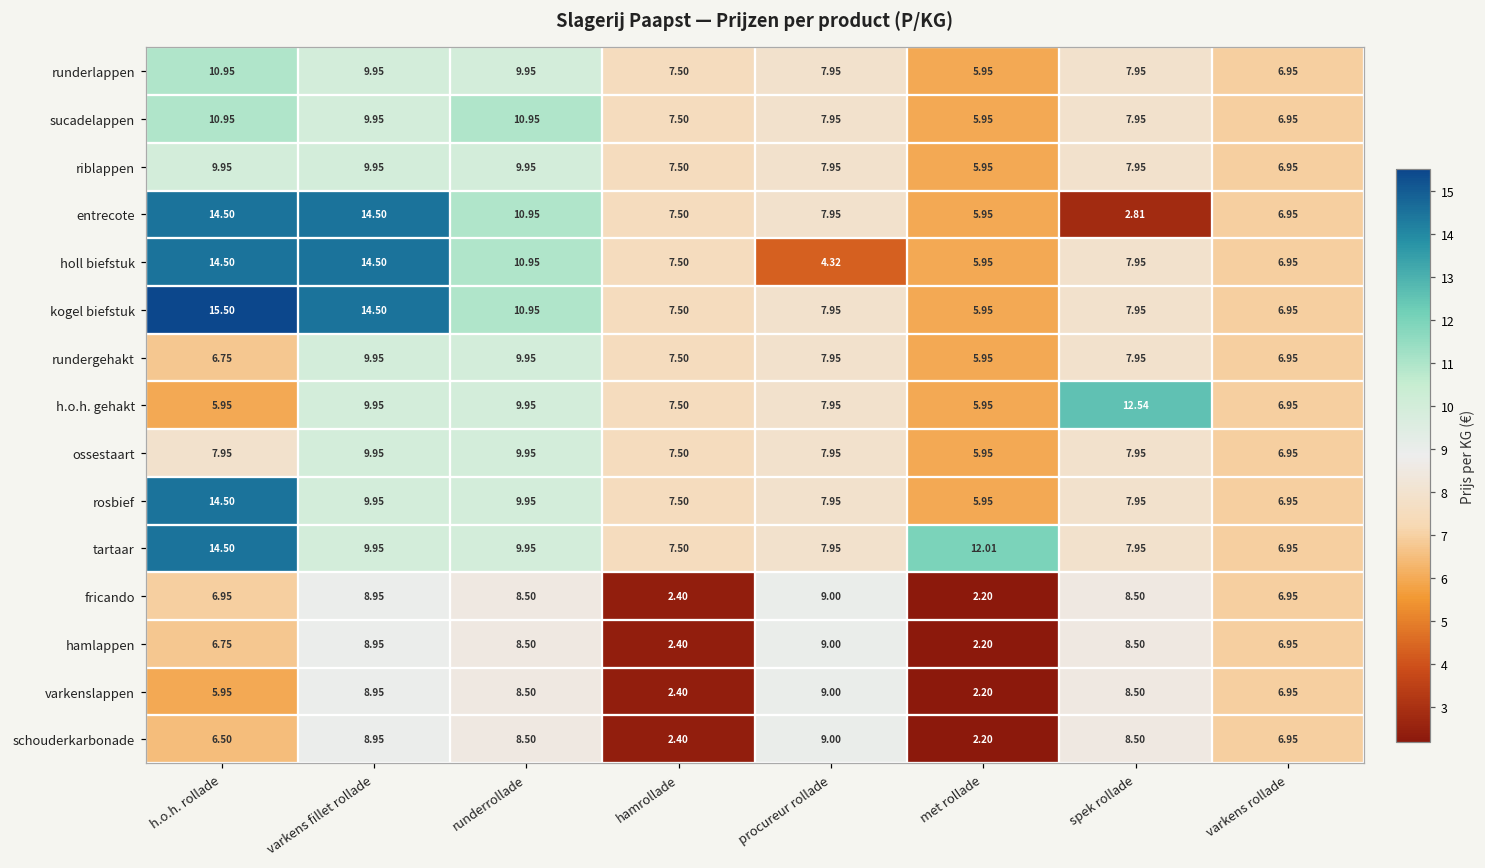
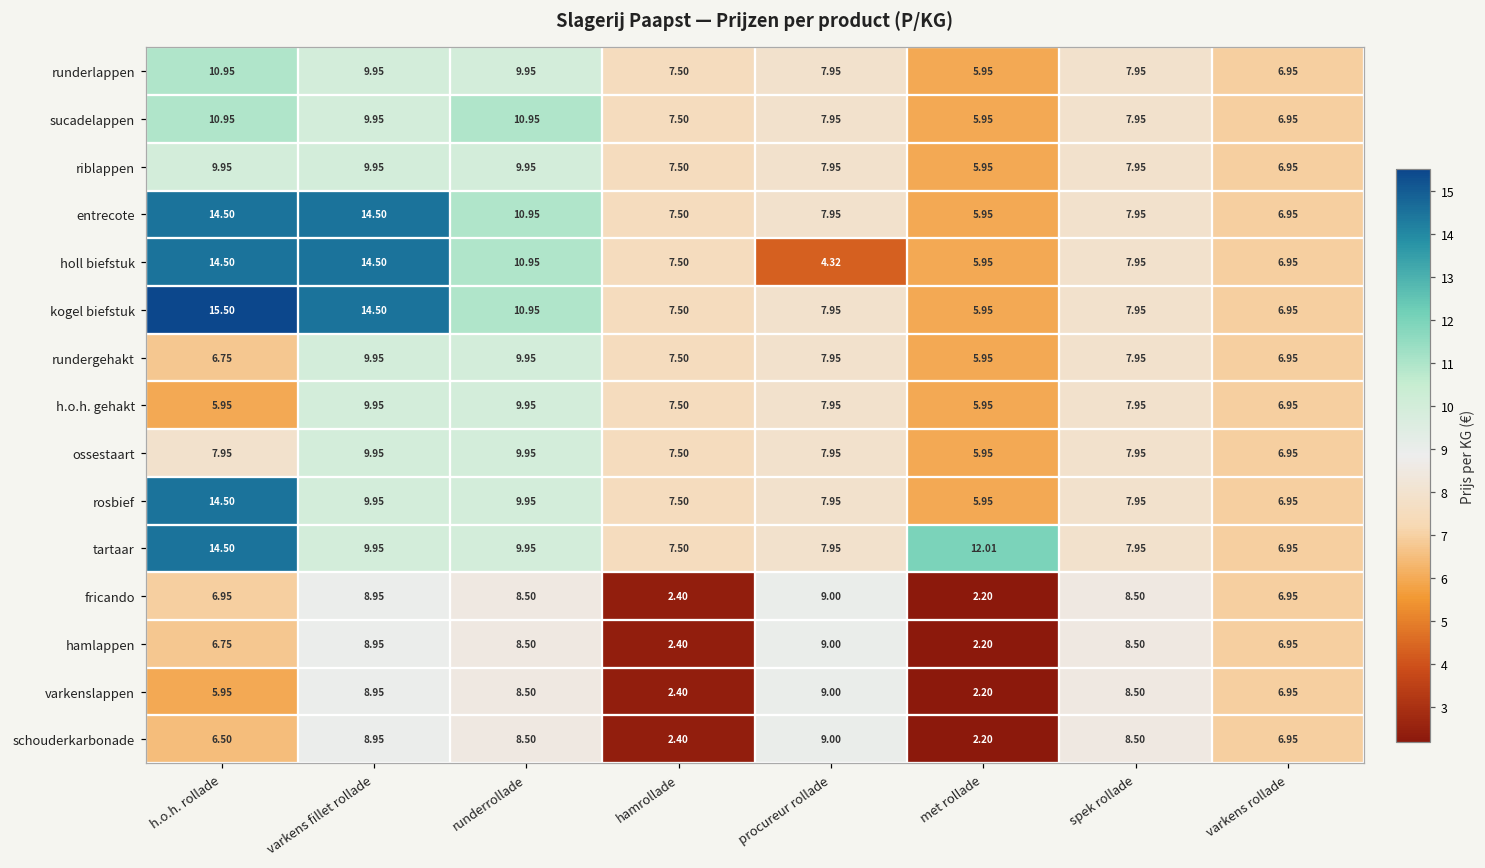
entrecote, spek rollade: 2.81 -> 7.95
h.o.h. gehakt, spek rollade: 12.54 -> 7.95
